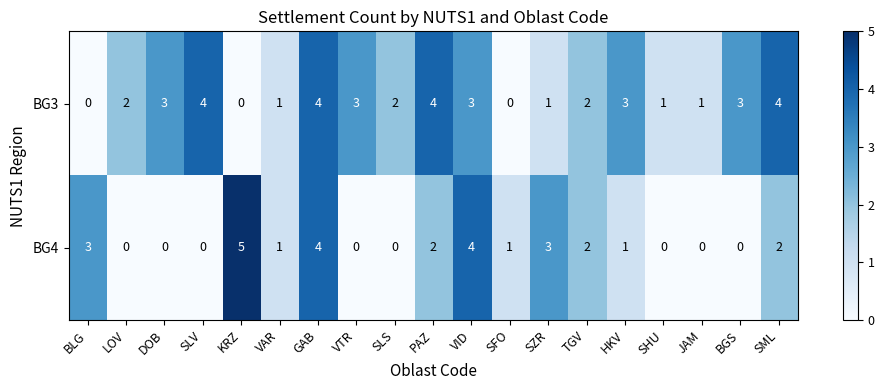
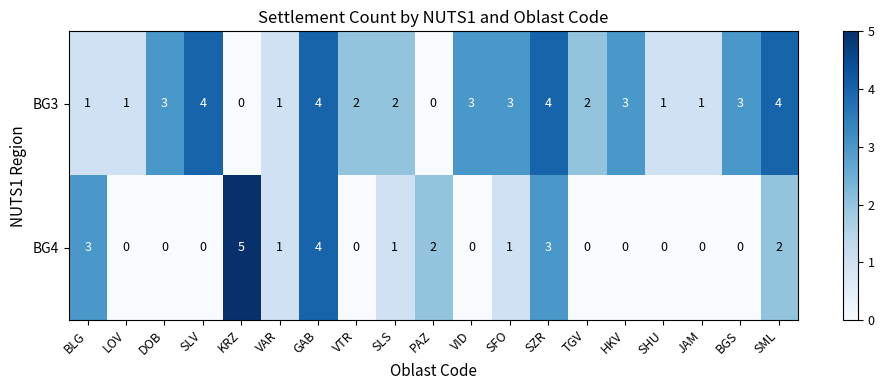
BG3, BLG: 0 -> 1
BG3, LOV: 2 -> 1
BG3, VTR: 3 -> 2
BG3, PAZ: 4 -> 0
BG3, SFO: 0 -> 3
BG3, SZR: 1 -> 4
BG4, SLS: 0 -> 1
BG4, VID: 4 -> 0
BG4, TGV: 2 -> 0
BG4, HKV: 1 -> 0
